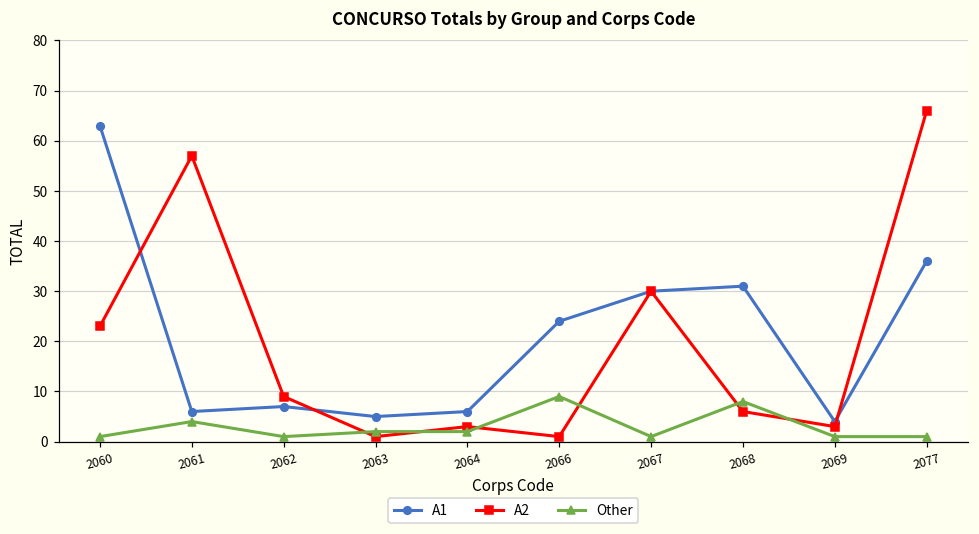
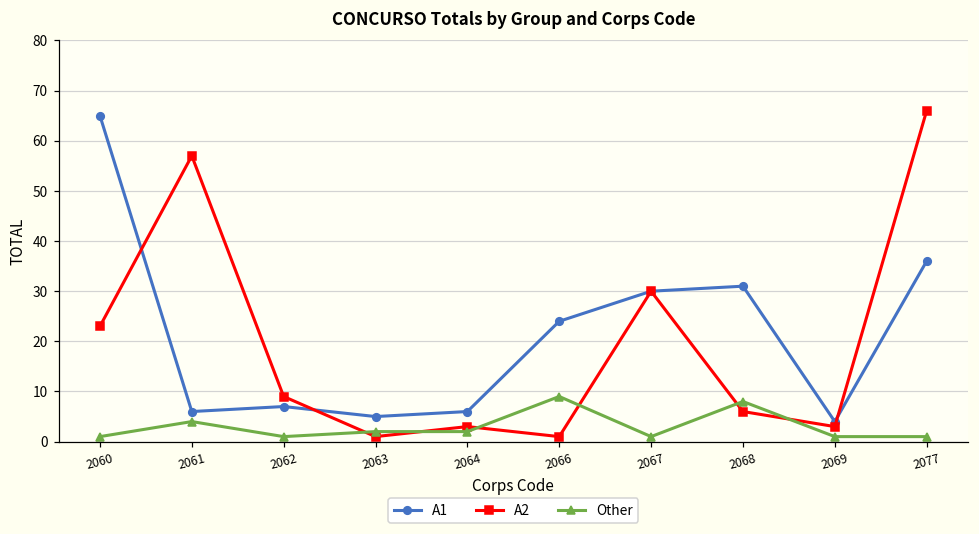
A1, 2060: 63 -> 65
